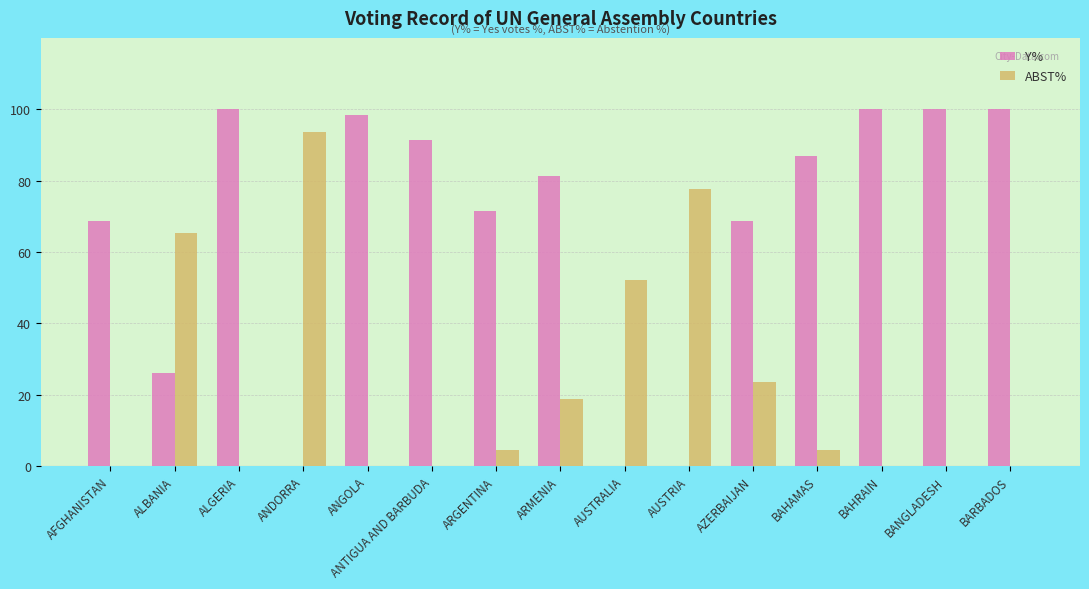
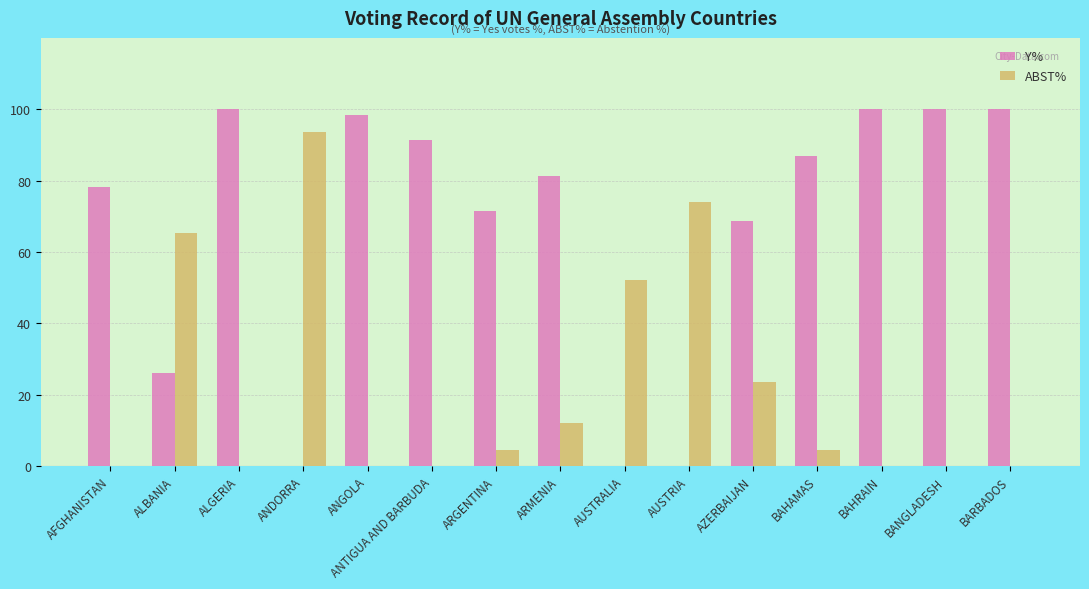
Y%, AFGHANISTAN: 69 -> 78
ABST%, ARMENIA: 19 -> 12
ABST%, AUSTRIA: 78 -> 74
